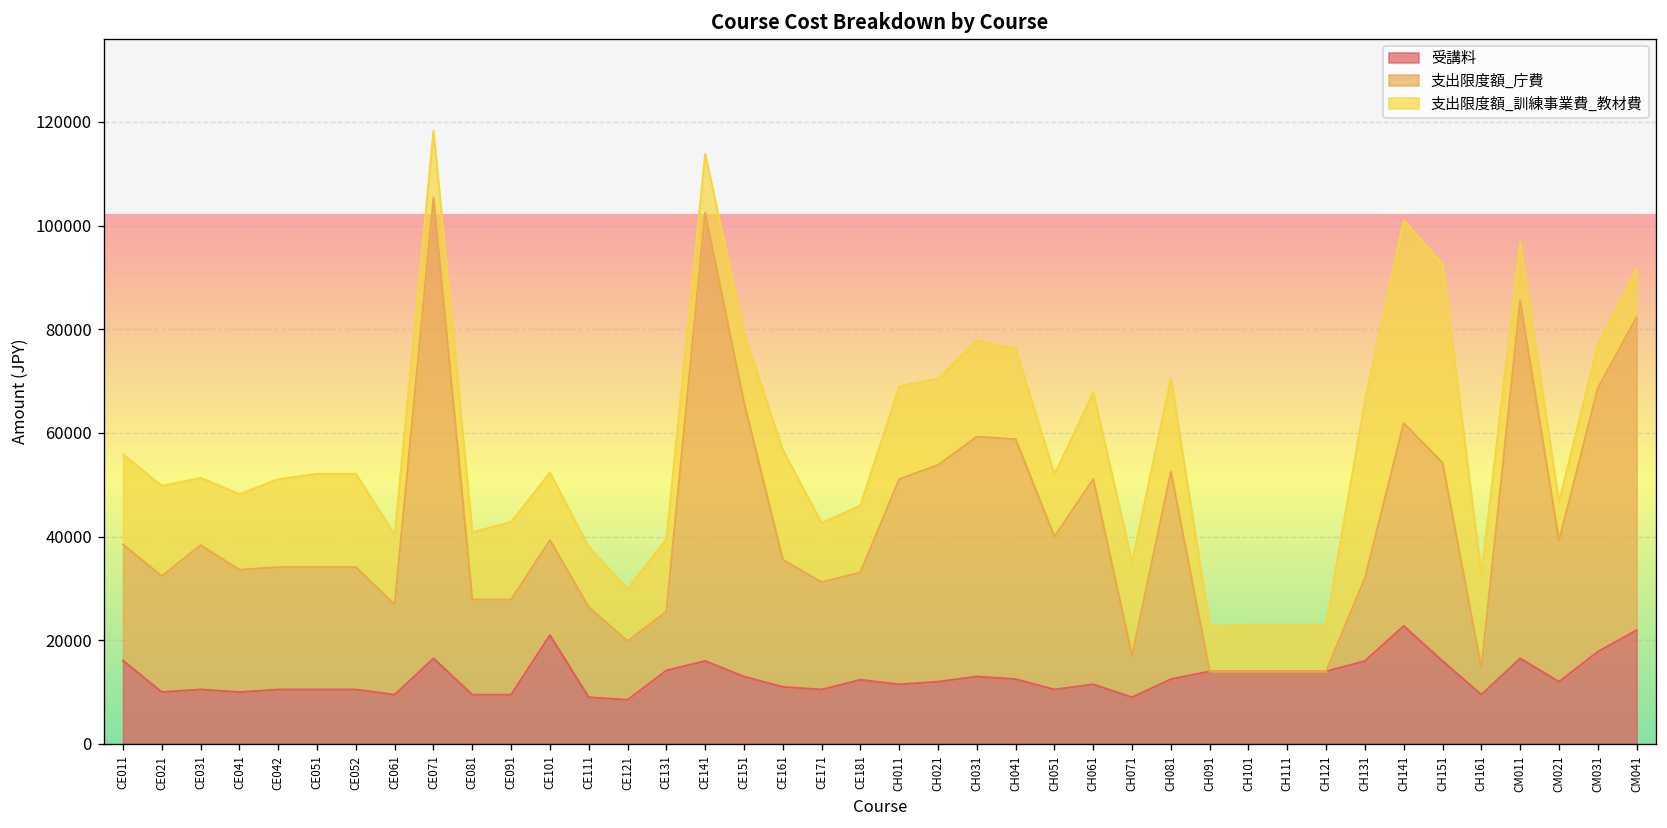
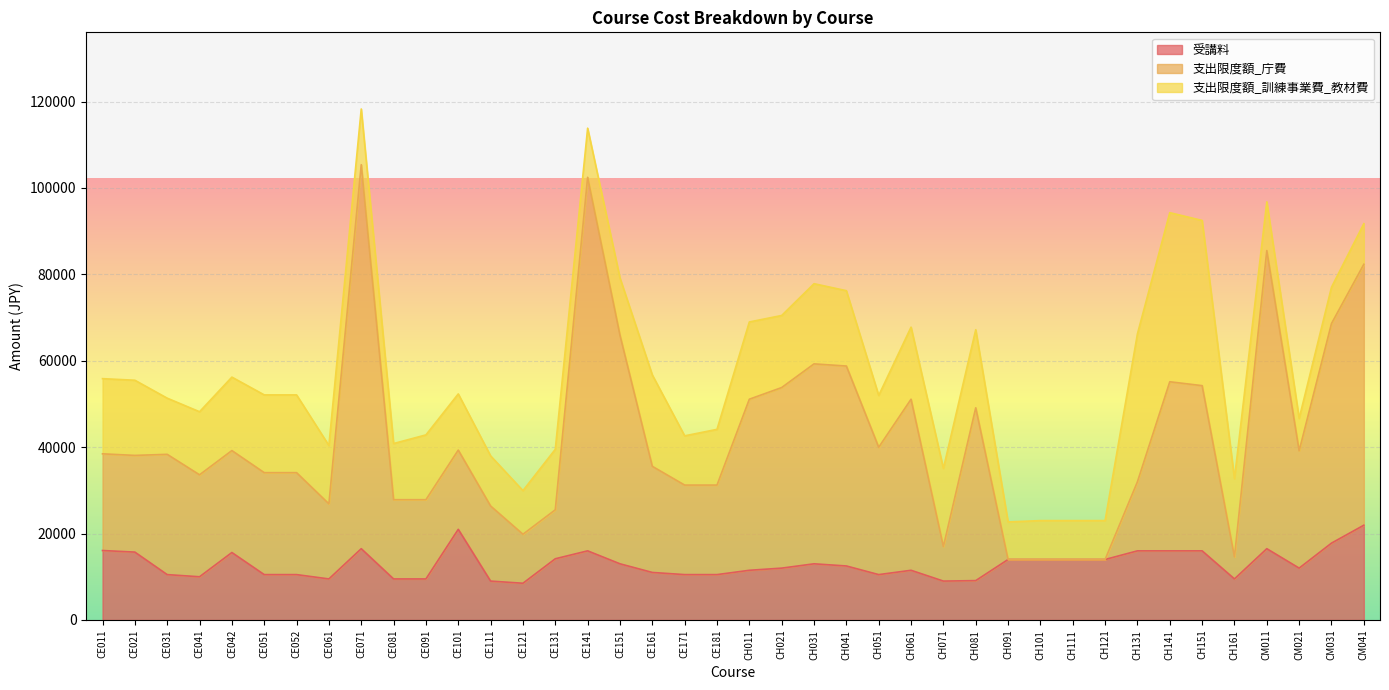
受講料, CE021: 10000 -> 16000
受講料, CE042: 11000 -> 16000
受講料, CE181: 12000 -> 11000
受講料, CH081: 13000 -> 9000
受講料, CH141: 23000 -> 16000
